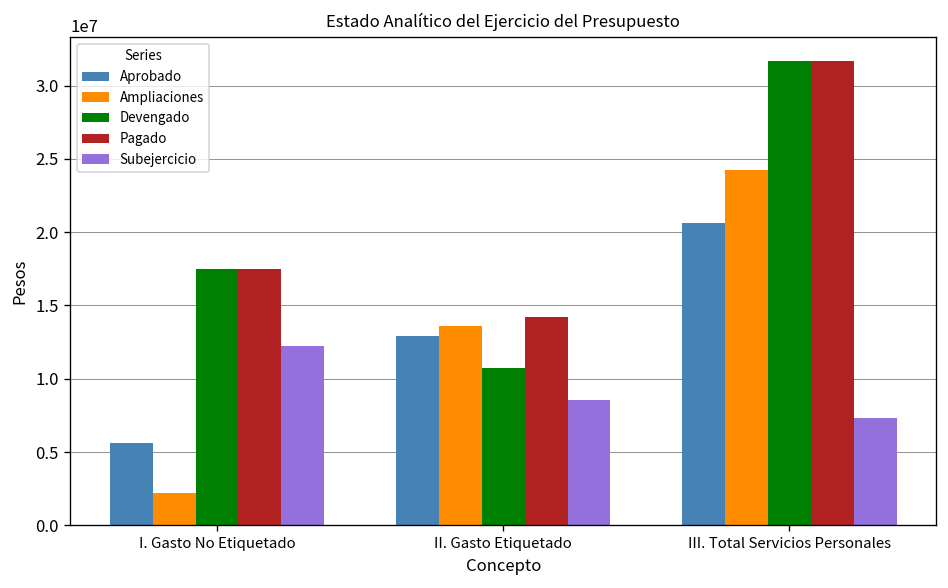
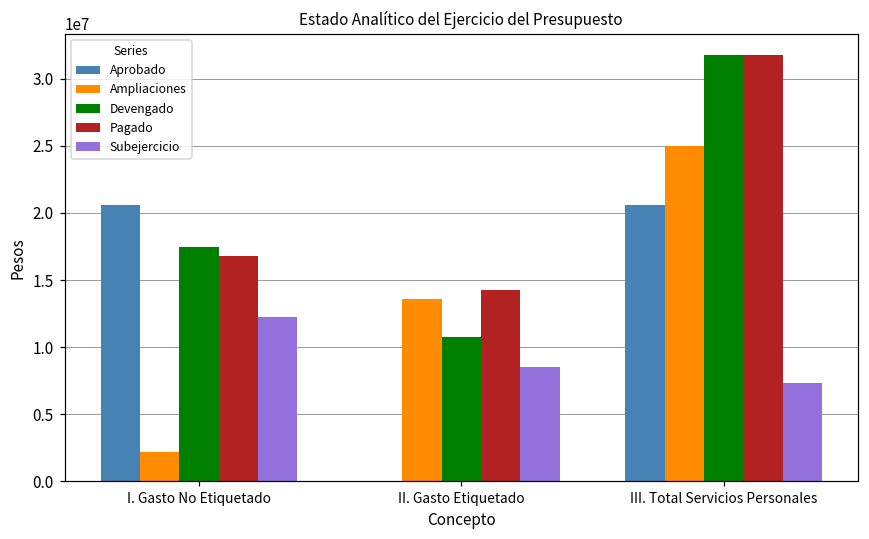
Aprobado, I. Gasto No Etiquetado: 5600000 -> 20600000
Pagado, I. Gasto No Etiquetado: 17500000 -> 16800000
Aprobado, II. Gasto Etiquetado: 12900000 -> 0
Ampliaciones, III. Total Servicios Personales: 24300000 -> 25000000
